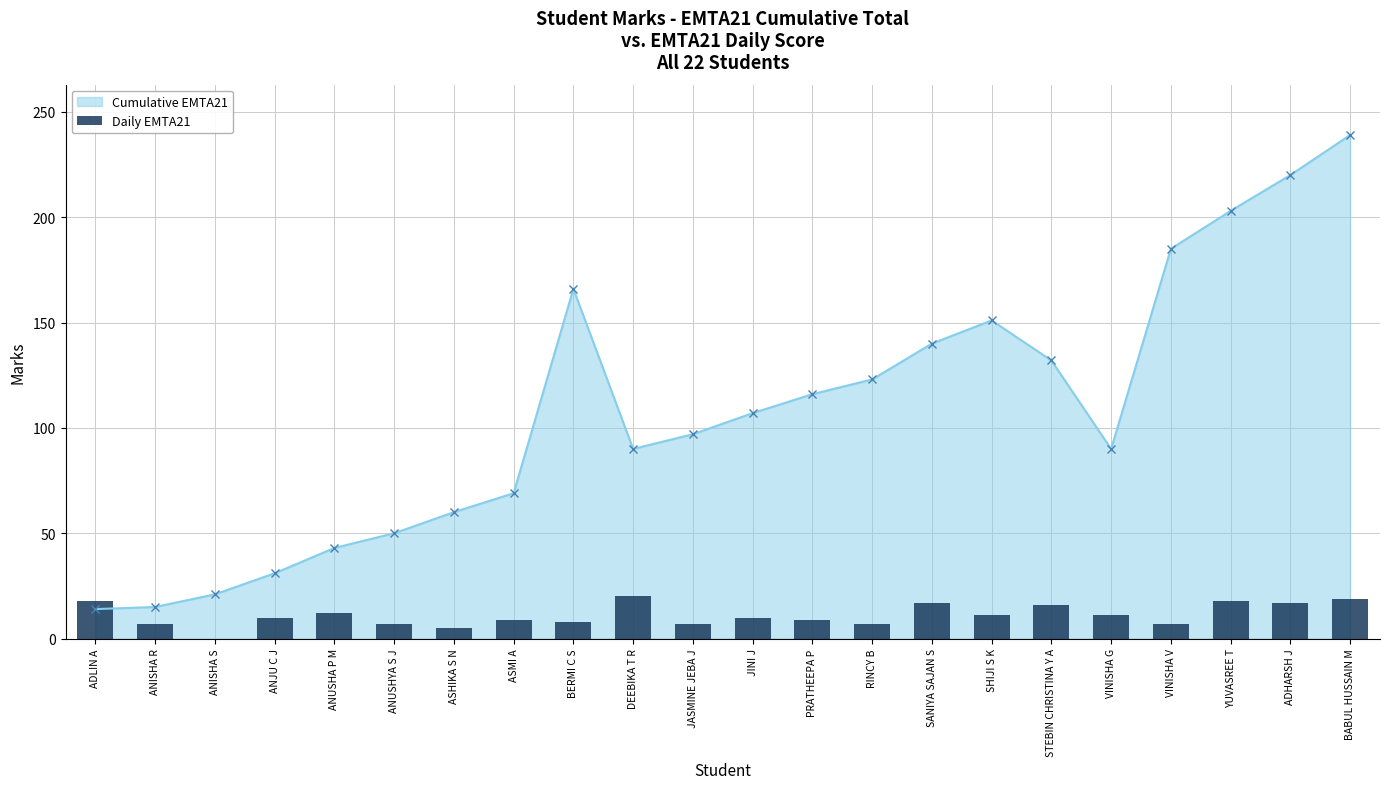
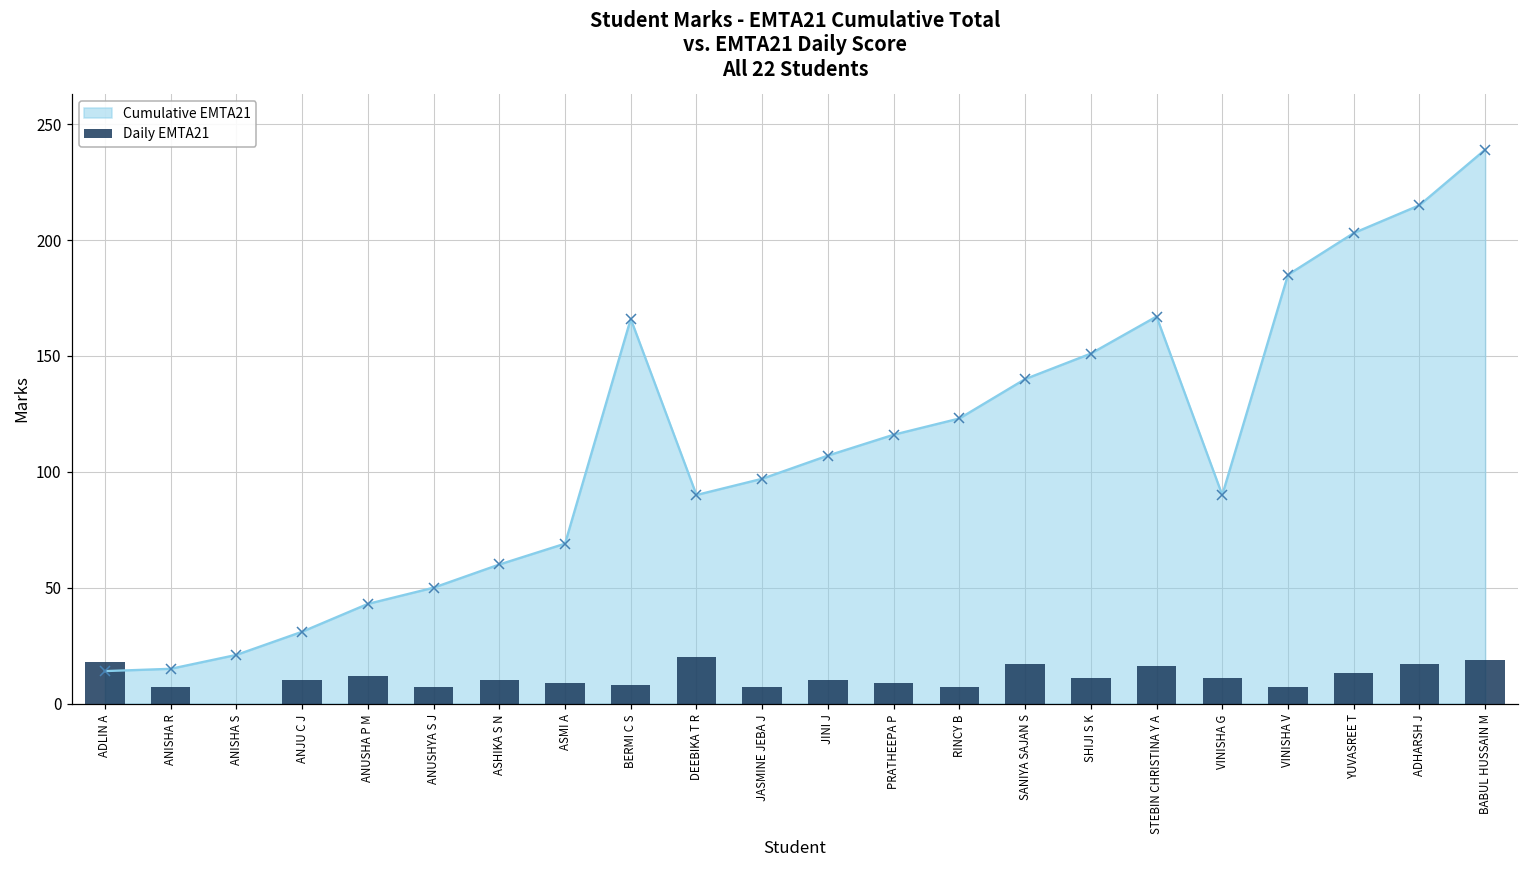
Daily EMTA21, ASHIKA S N: 5 -> 10
Cumulative EMTA21, STEBIN CHRISTINA Y A: 132 -> 167
Daily EMTA21, YUVASREE T: 18 -> 13
Cumulative EMTA21, ADHARSH J: 220 -> 215
